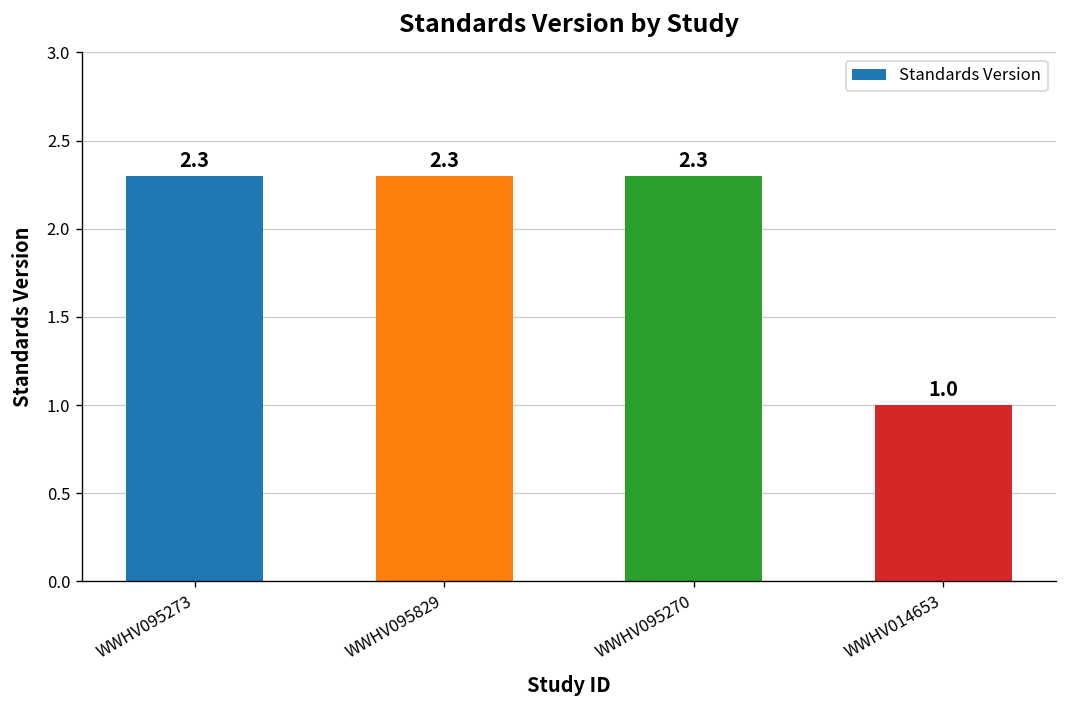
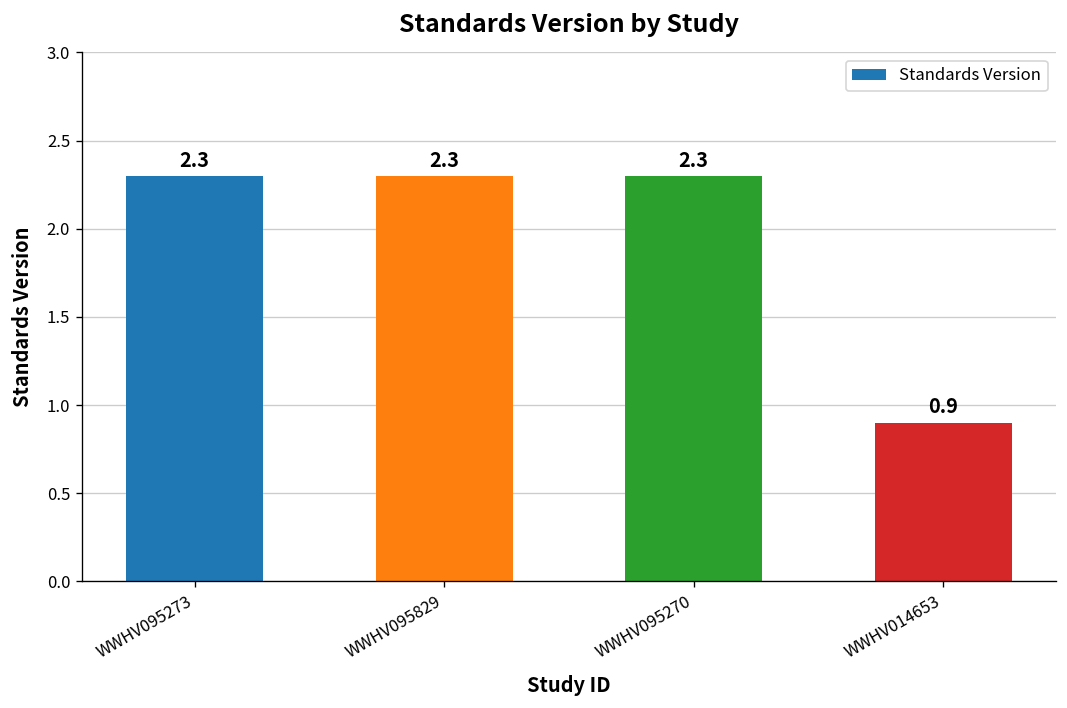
WWHV014653: 1.0 -> 0.9
